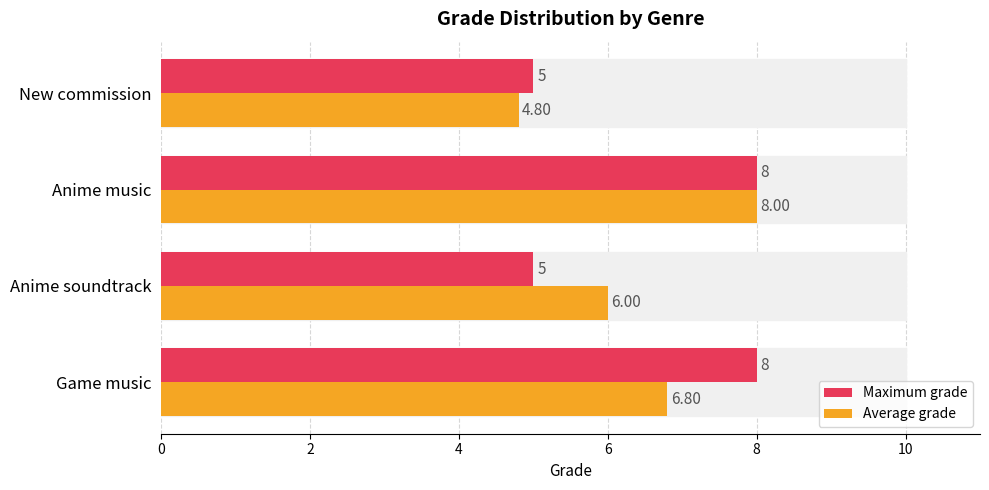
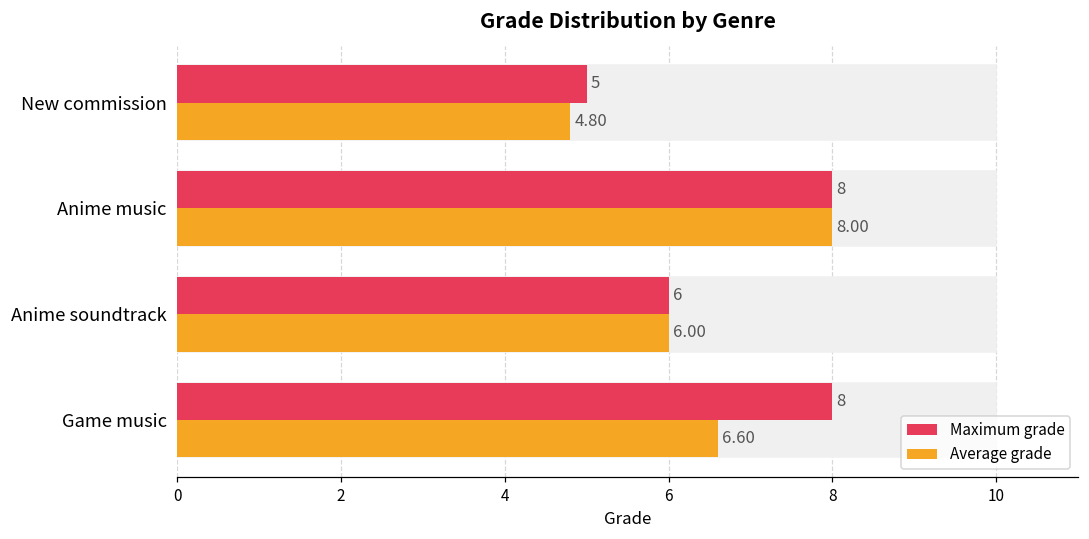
Maximum grade, Anime soundtrack: 5 -> 6
Average grade, Game music: 6.80 -> 6.60
